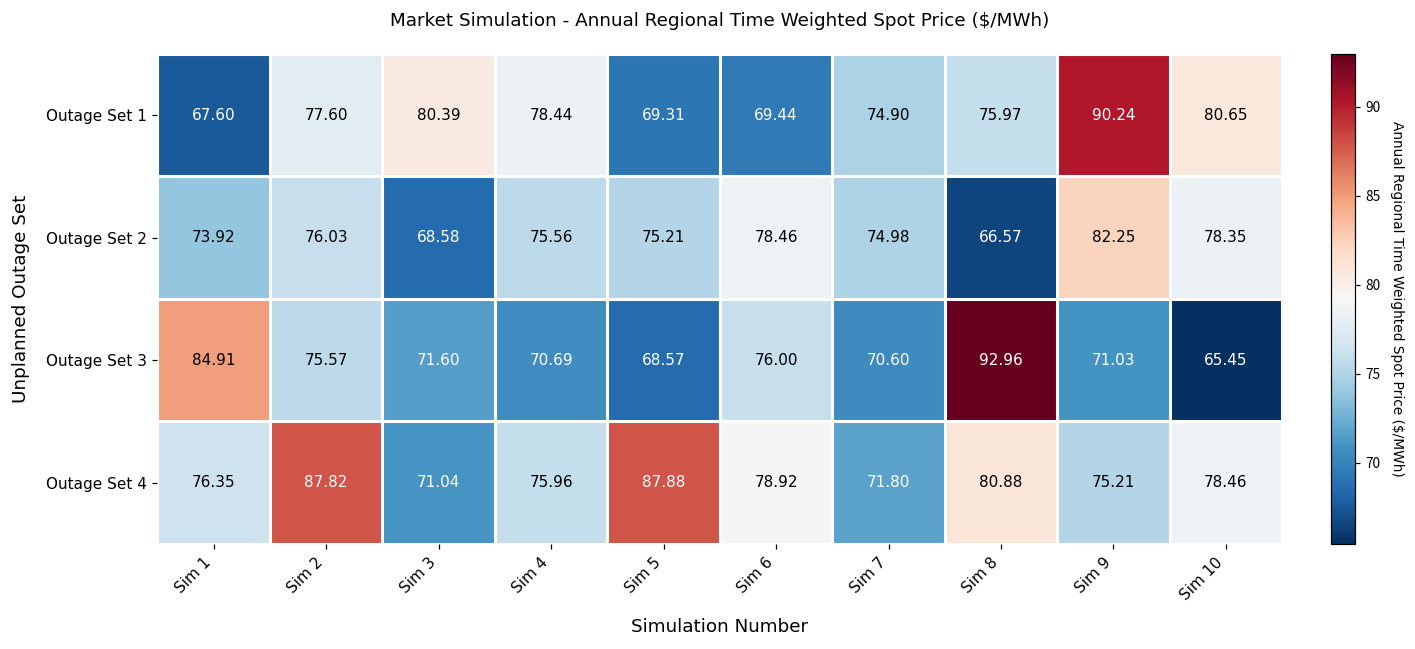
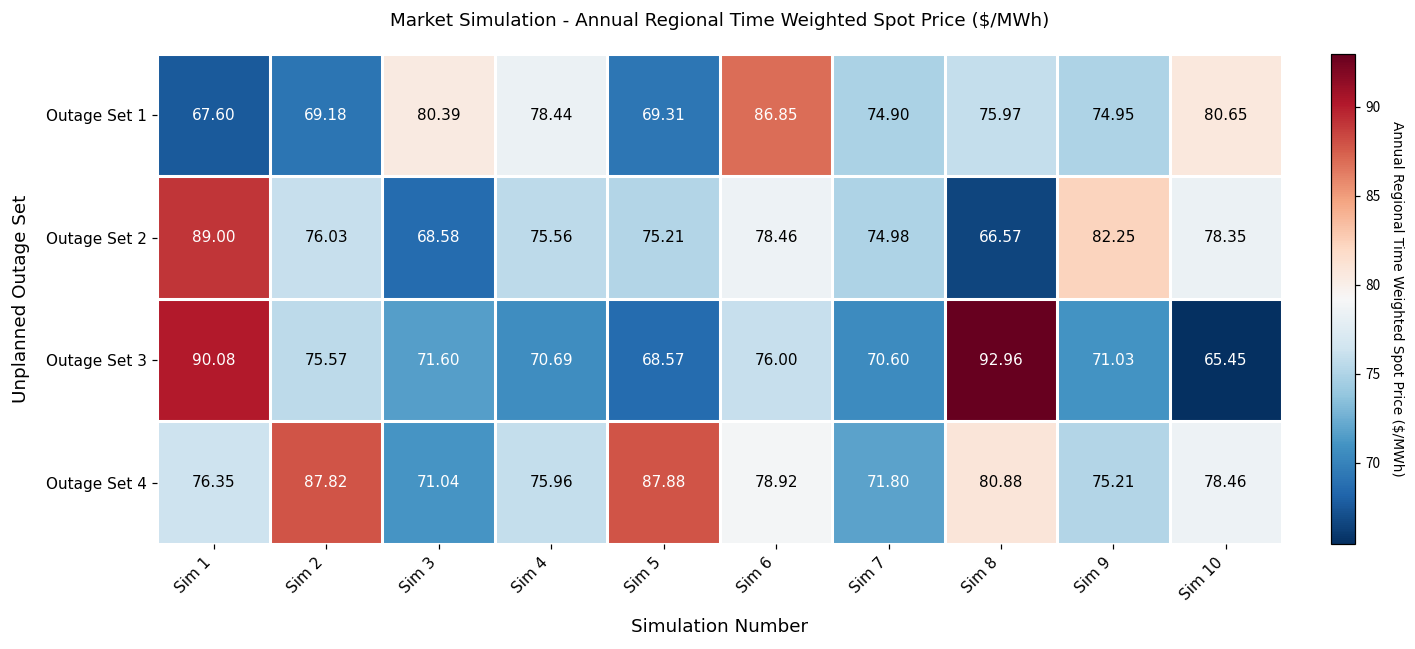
Outage Set 1, Sim 2: 77.60 -> 69.18
Outage Set 1, Sim 6: 69.44 -> 86.85
Outage Set 1, Sim 9: 90.24 -> 74.95
Outage Set 2, Sim 1: 73.92 -> 89.00
Outage Set 3, Sim 1: 84.91 -> 90.08
